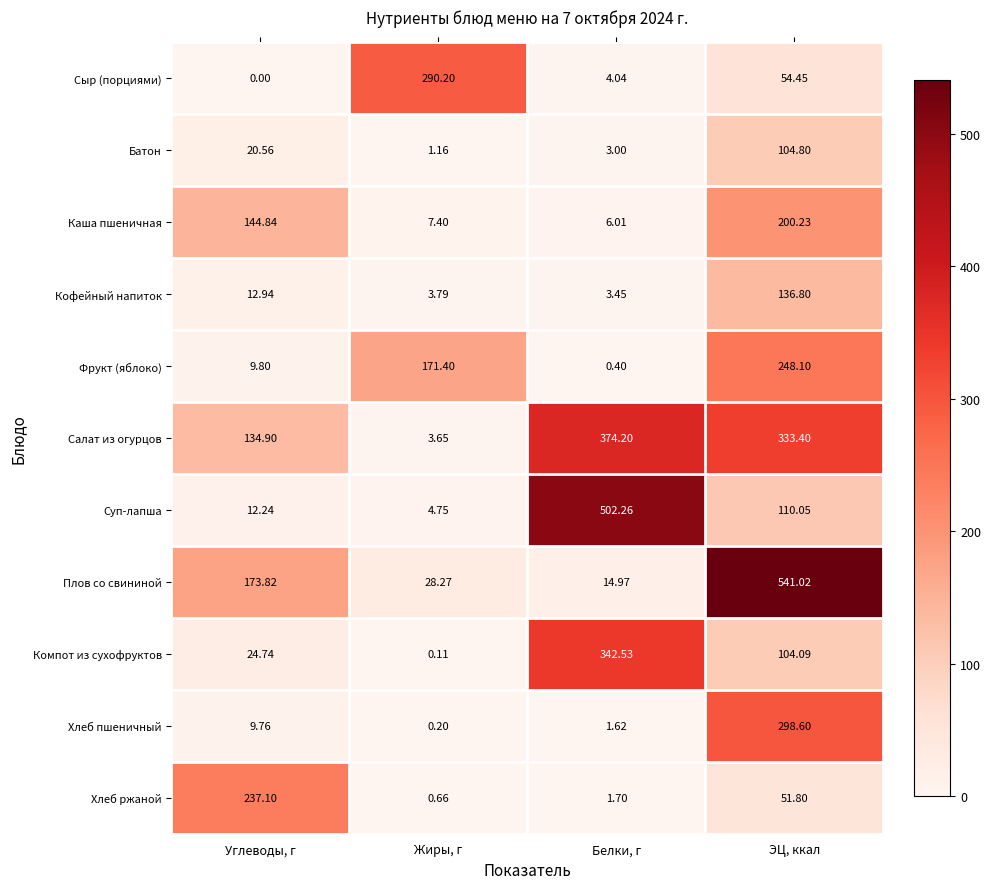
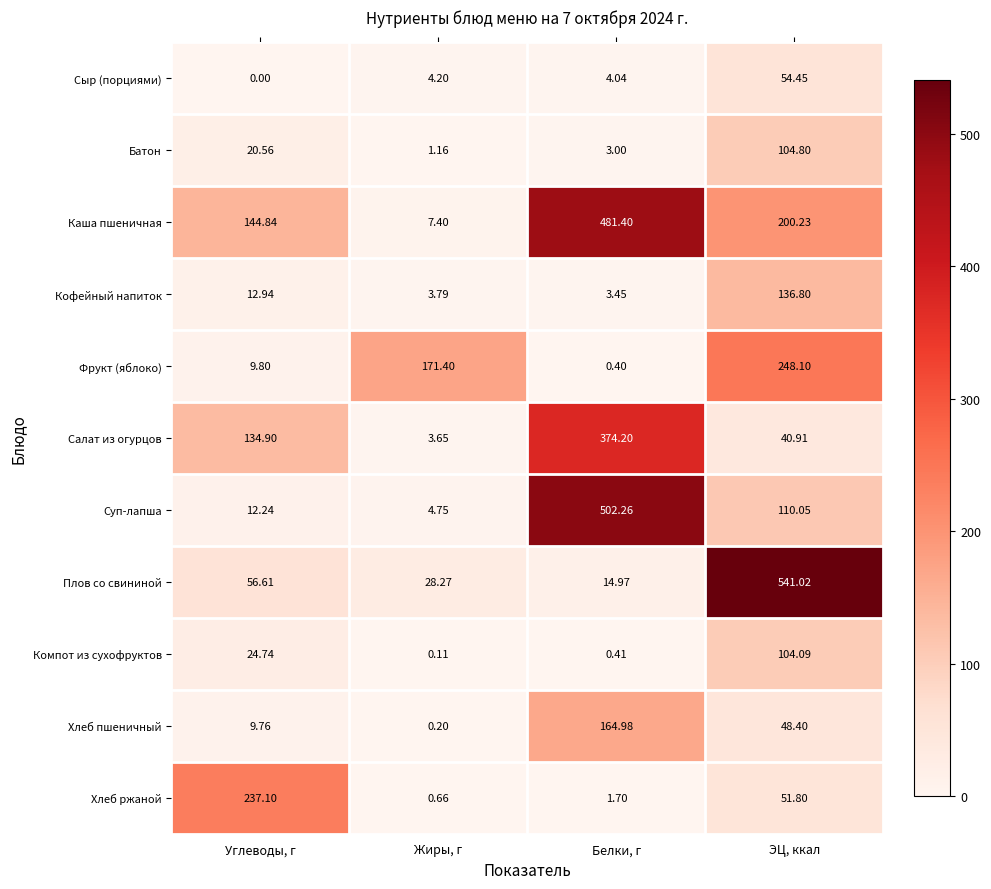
Сыр (порциями), Жиры, г: 290.20 -> 4.20
Каша пшеничная, Белки, г: 6.01 -> 481.40
Салат из огурцов, ЭЦ, ккал: 333.40 -> 40.91
Плов со свининой, Углеводы, г: 173.82 -> 56.61
Компот из сухофруктов, Белки, г: 342.53 -> 0.41
Хлеб пшеничный, Белки, г: 1.62 -> 164.98
Хлеб пшеничный, ЭЦ, ккал: 298.60 -> 48.40
